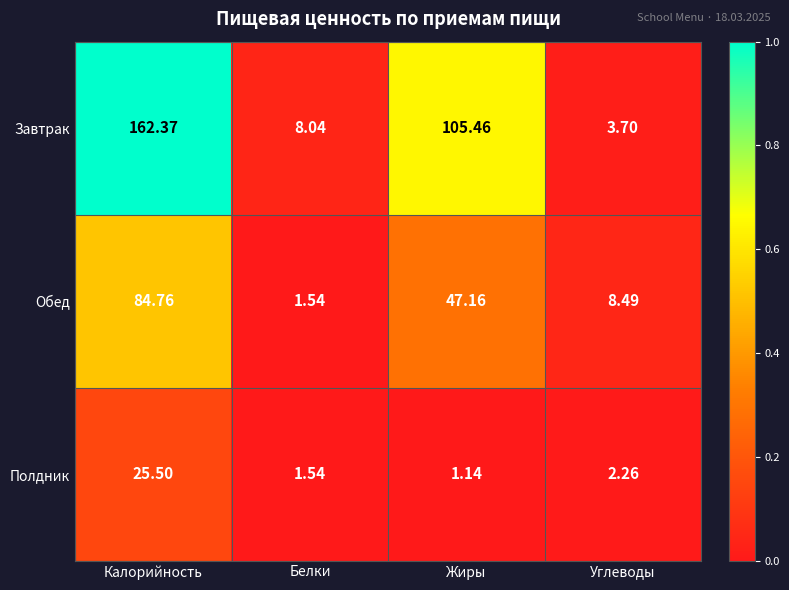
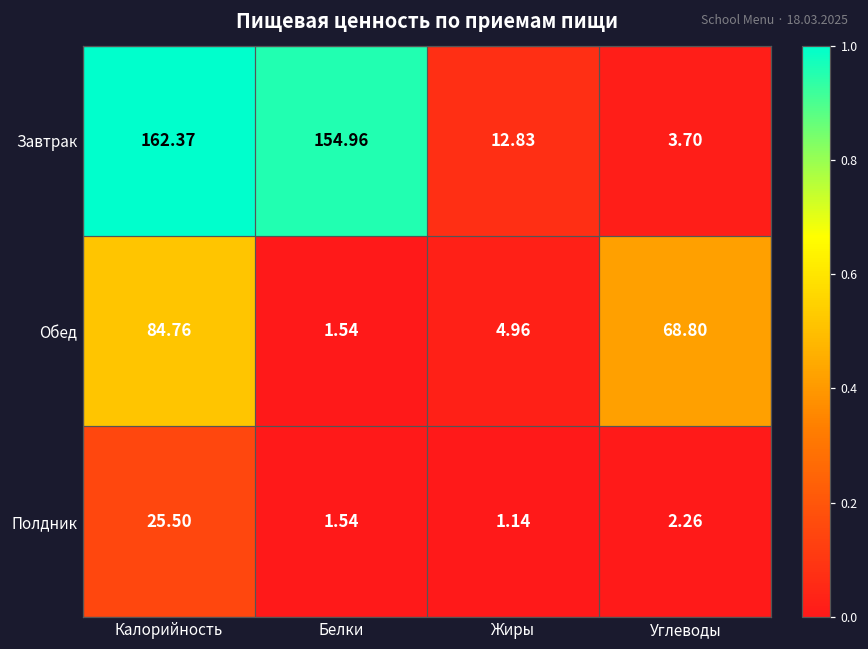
Завтрак, Белки: 8.04 -> 154.96
Завтрак, Жиры: 105.46 -> 12.83
Обед, Жиры: 47.16 -> 4.96
Обед, Углеводы: 8.49 -> 68.80
